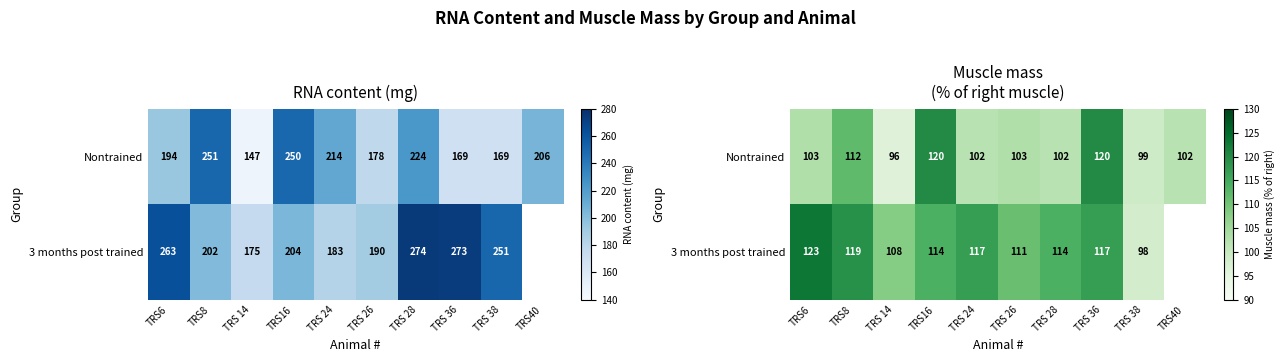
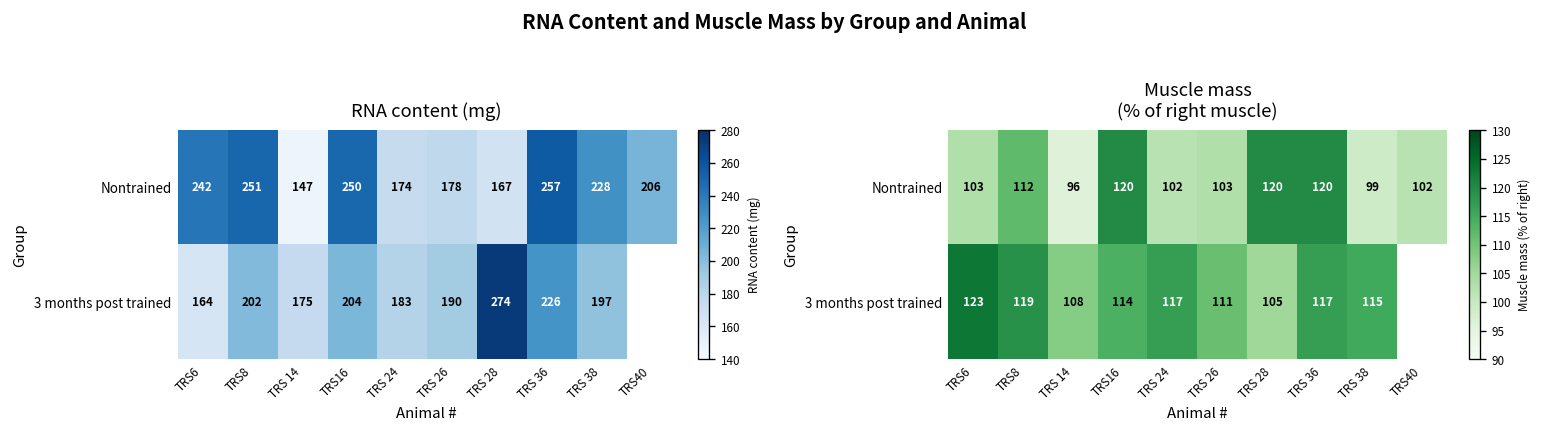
RNA content (mg), Nontrained, TRS6: 194 -> 242
RNA content (mg), Nontrained, TRS 24: 214 -> 174
RNA content (mg), Nontrained, TRS 28: 224 -> 167
RNA content (mg), Nontrained, TRS 36: 169 -> 257
RNA content (mg), Nontrained, TRS 38: 169 -> 228
RNA content (mg), 3 months post trained, TRS6: 263 -> 164
RNA content (mg), 3 months post trained, TRS 36: 273 -> 226
RNA content (mg), 3 months post trained, TRS 38: 251 -> 197
Muscle mass (% of right muscle), Nontrained, TRS 28: 102 -> 120
Muscle mass (% of right muscle), 3 months post trained, TRS 28: 114 -> 105
Muscle mass (% of right muscle), 3 months post trained, TRS 38: 98 -> 115
